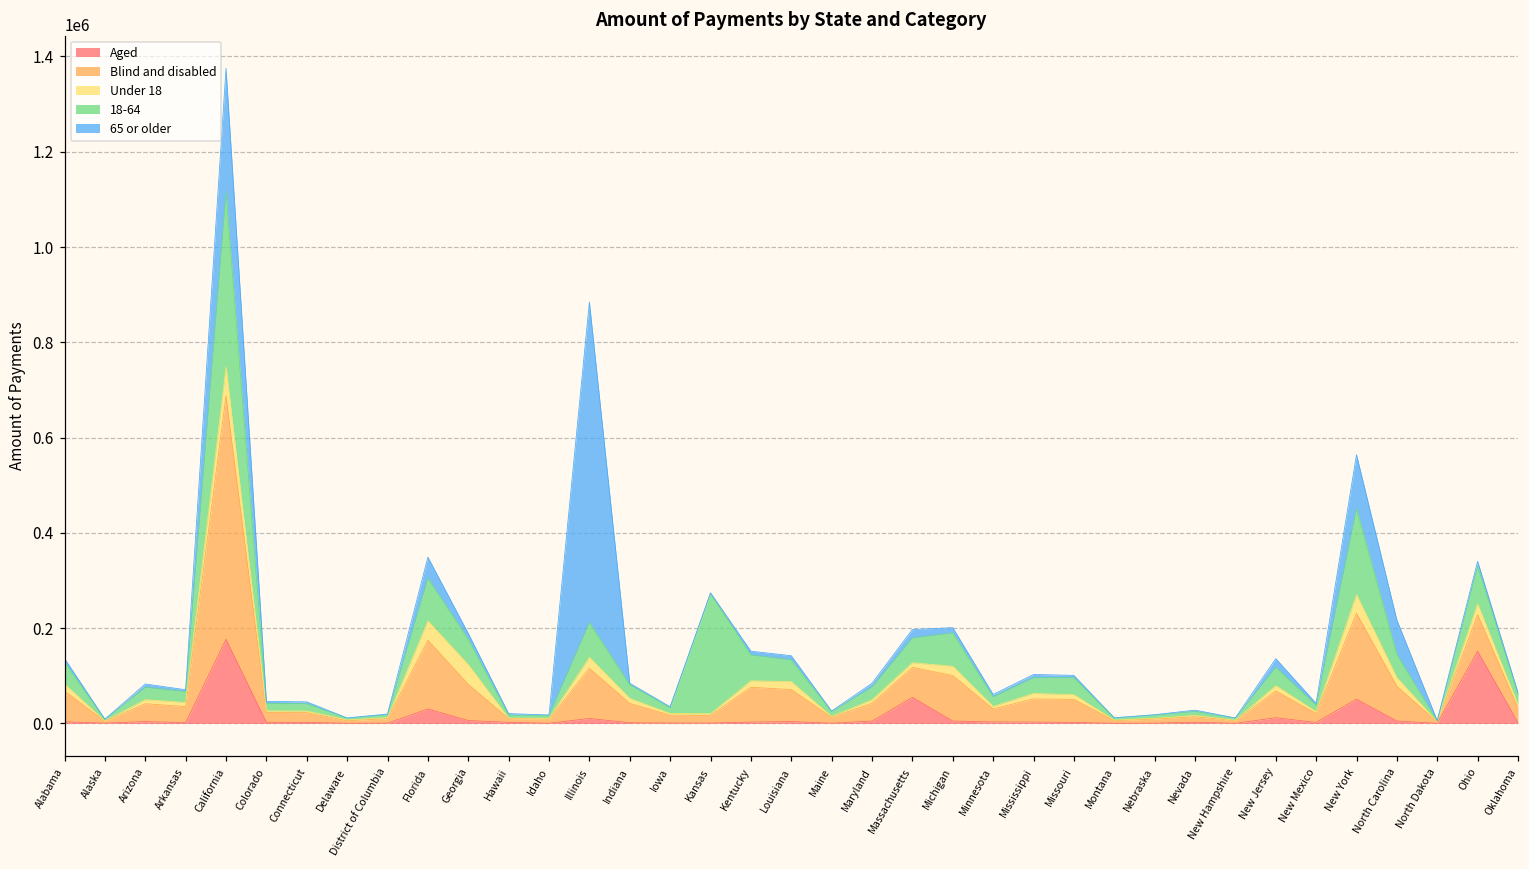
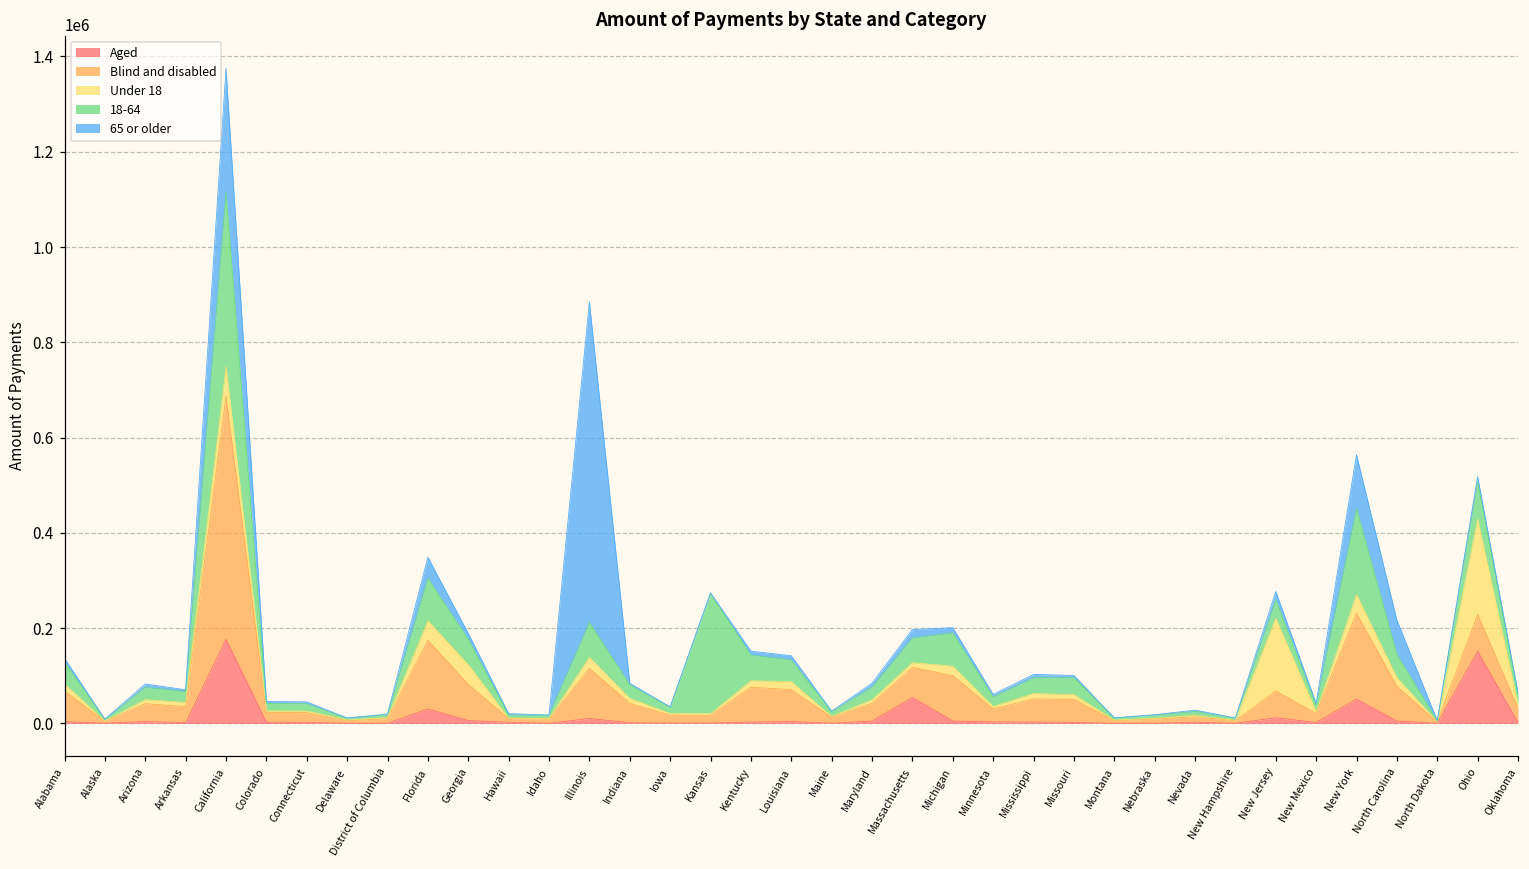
Under 18, New Jersey: 10000 -> 150000
Under 18, Ohio: 20000 -> 200000
